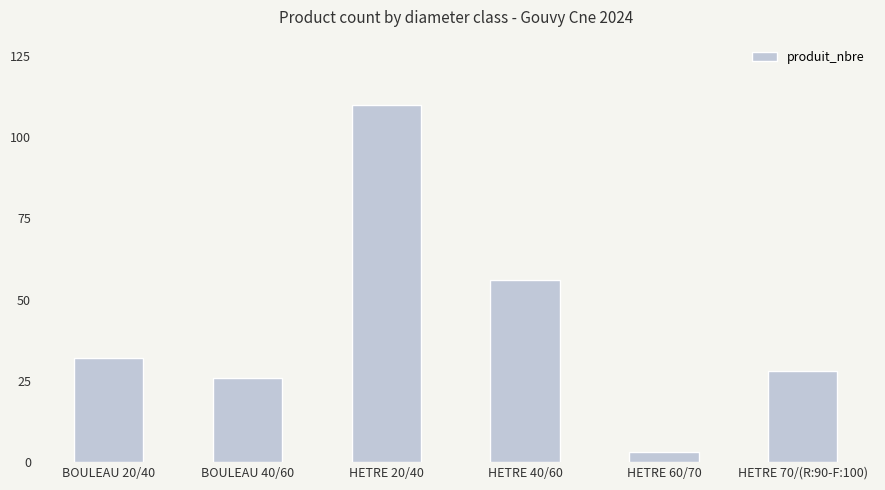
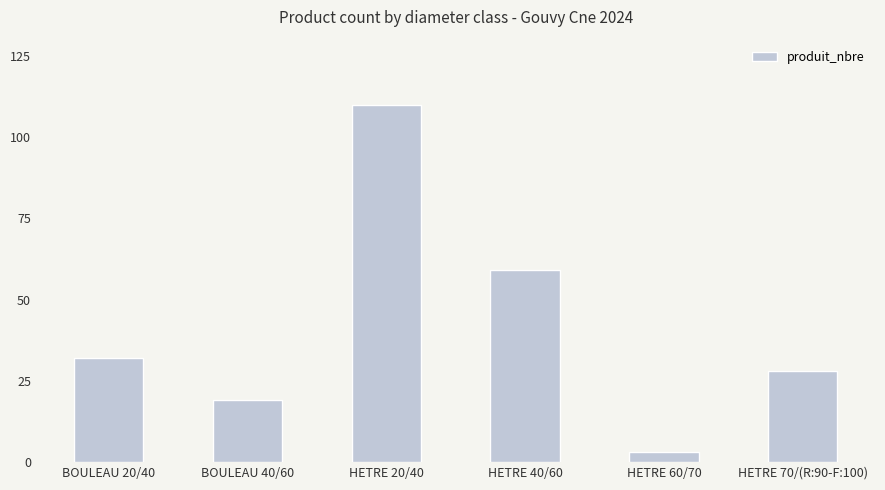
BOULEAU 40/60: 26 -> 19
HETRE 40/60: 56 -> 59
